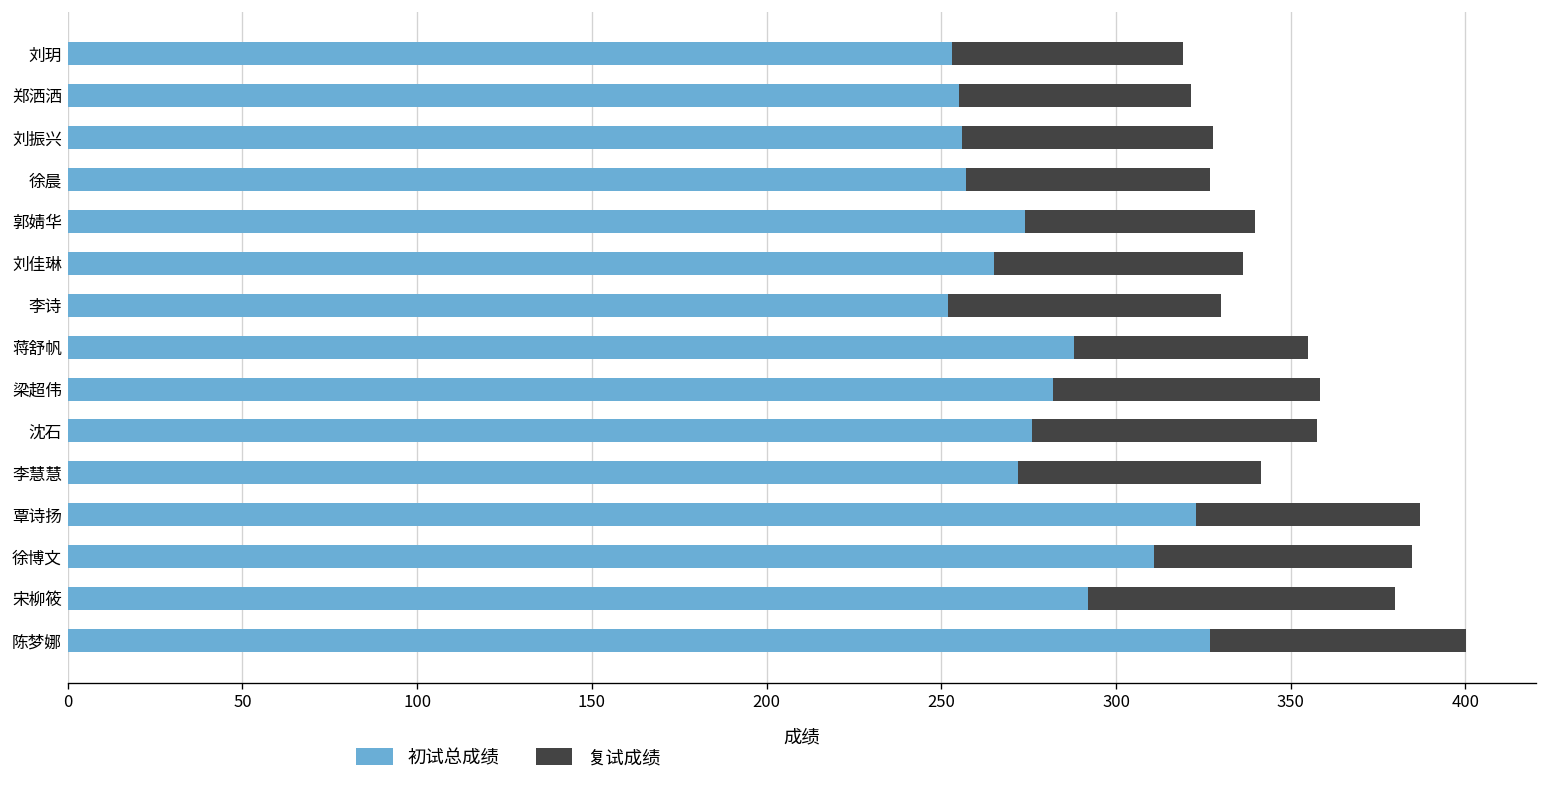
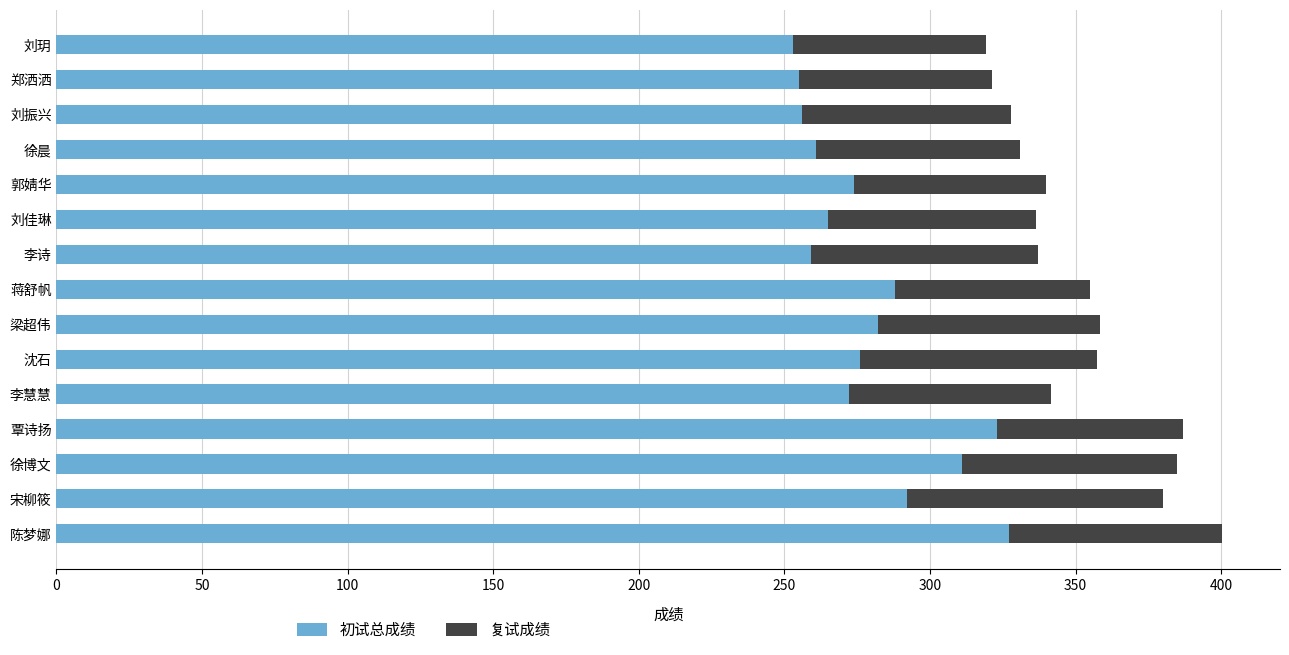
初试总成绩, 徐晨: 257 -> 261
初试总成绩, 李诗: 252 -> 259
